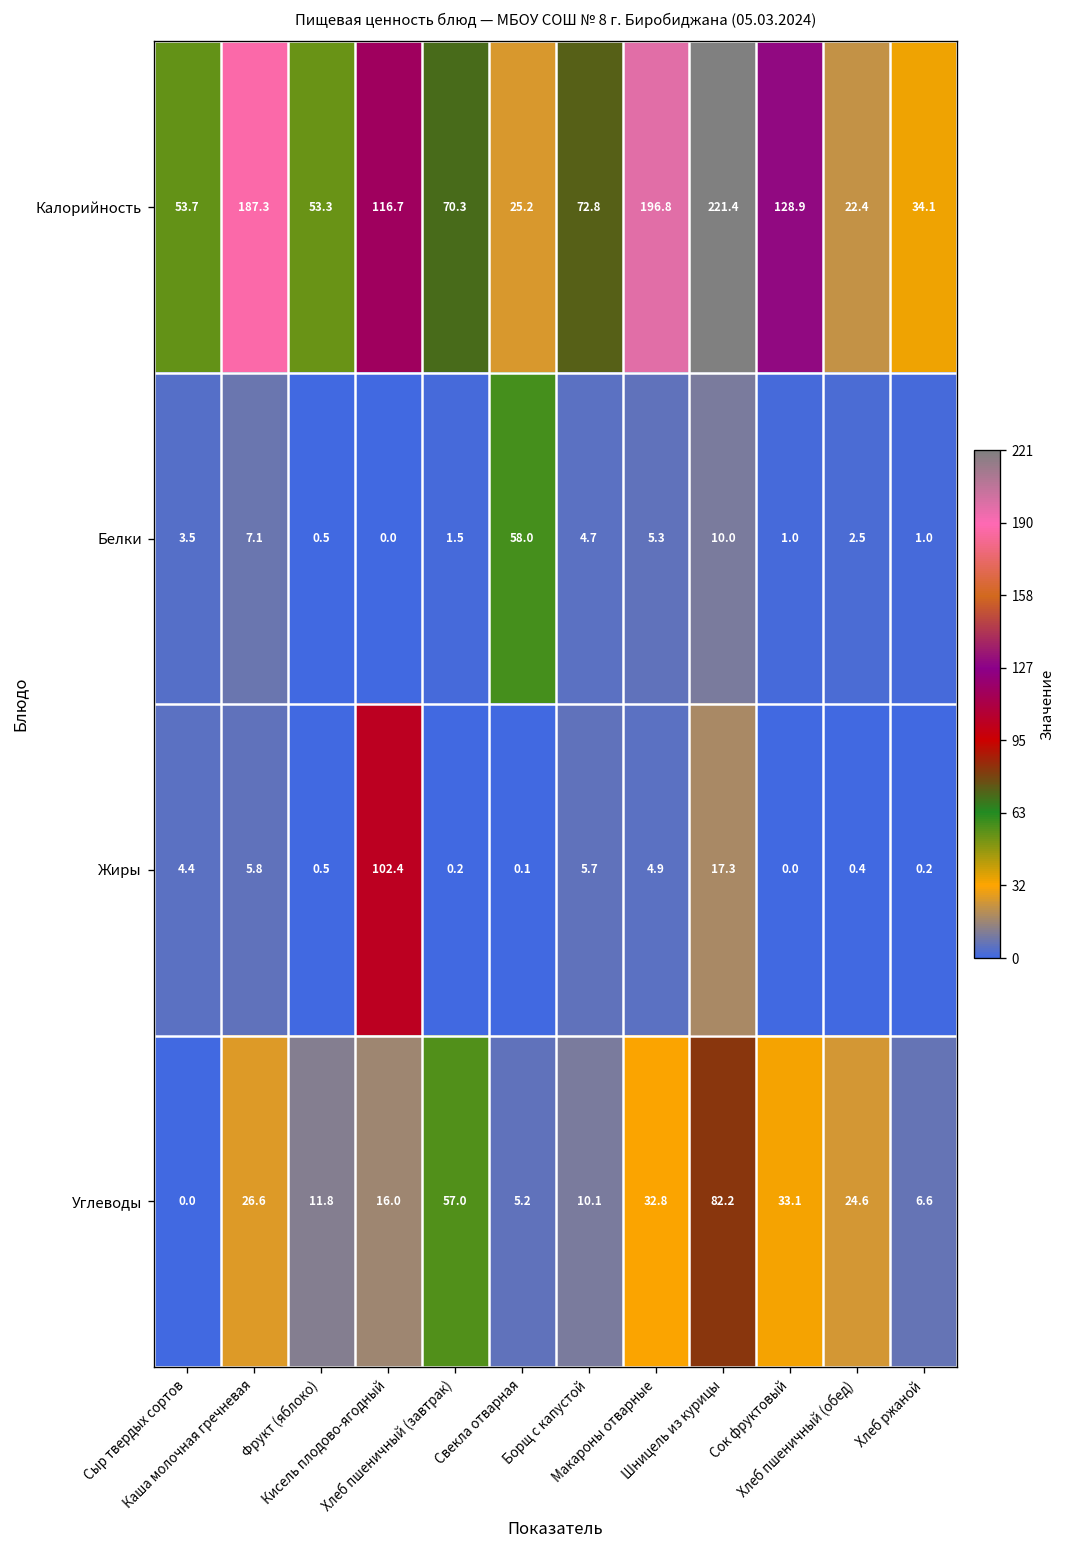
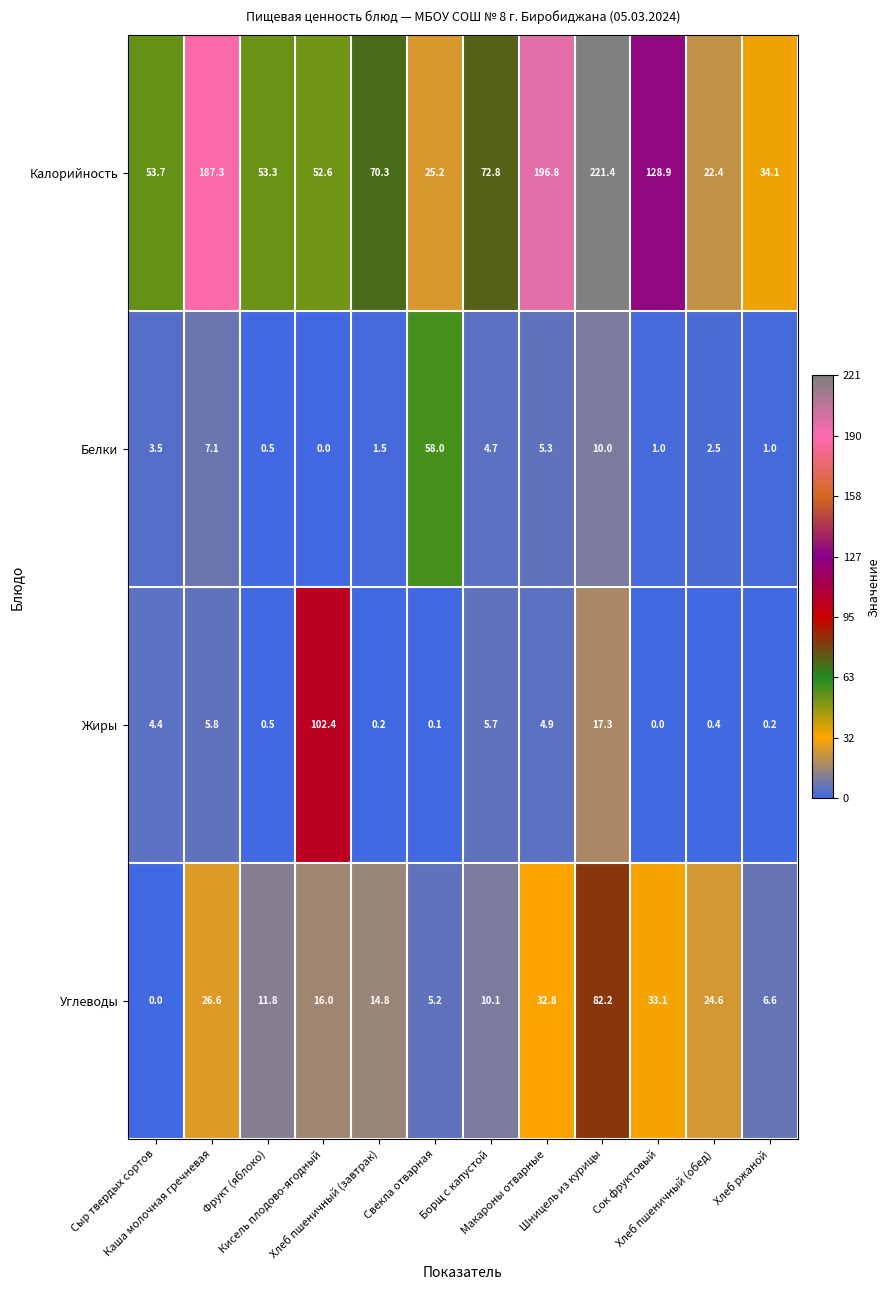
Калорийность, Кисель плодово-ягодный: 116.7 -> 52.6
Углеводы, Хлеб пшеничный (завтрак): 57.0 -> 14.8
